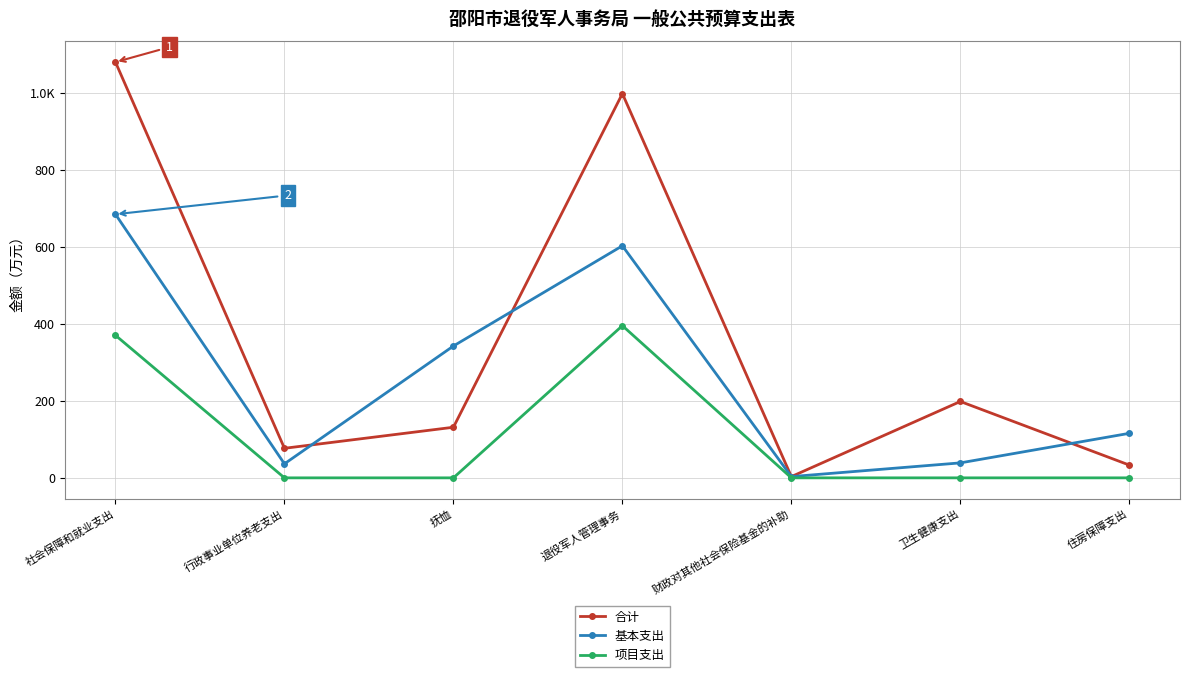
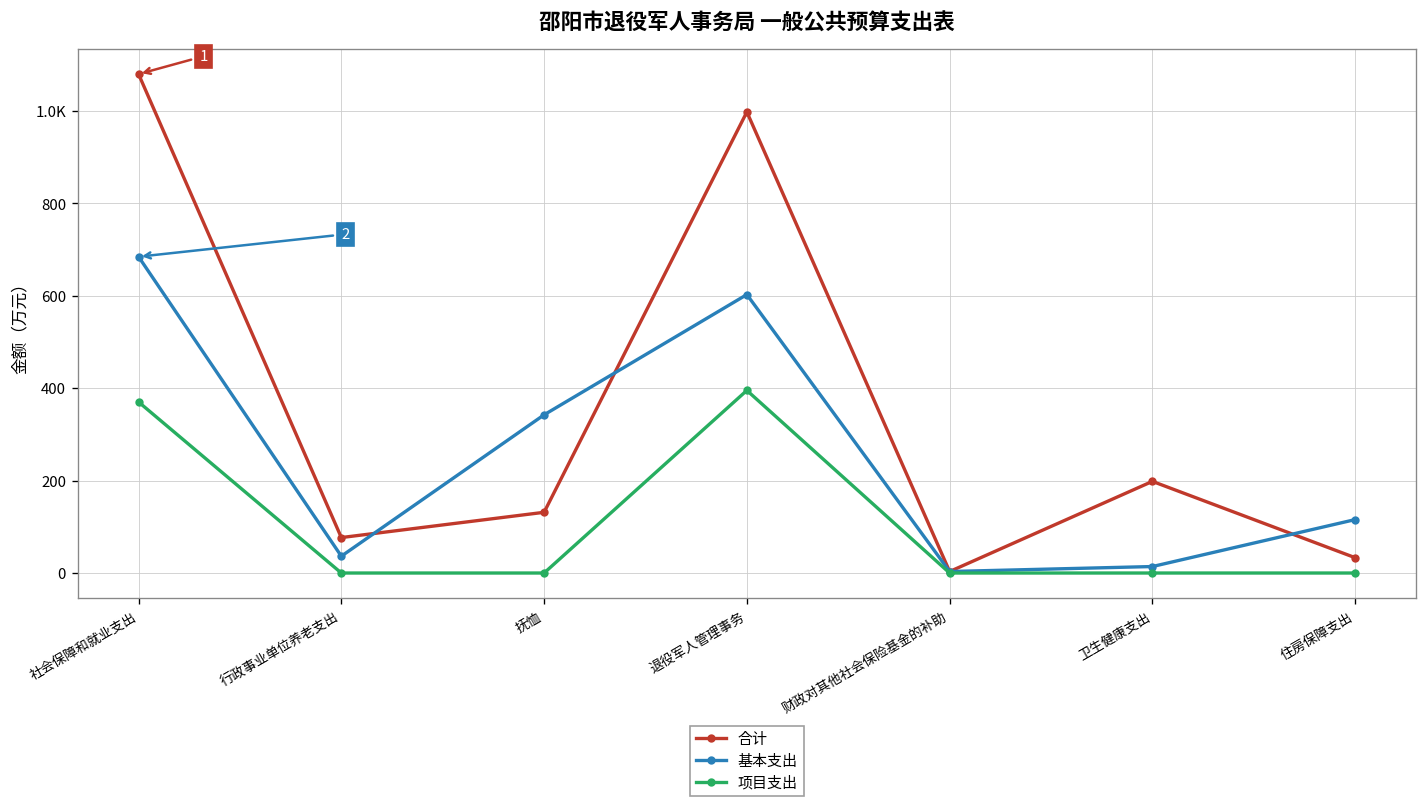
基本支出, 卫生健康支出: 40 -> 10
